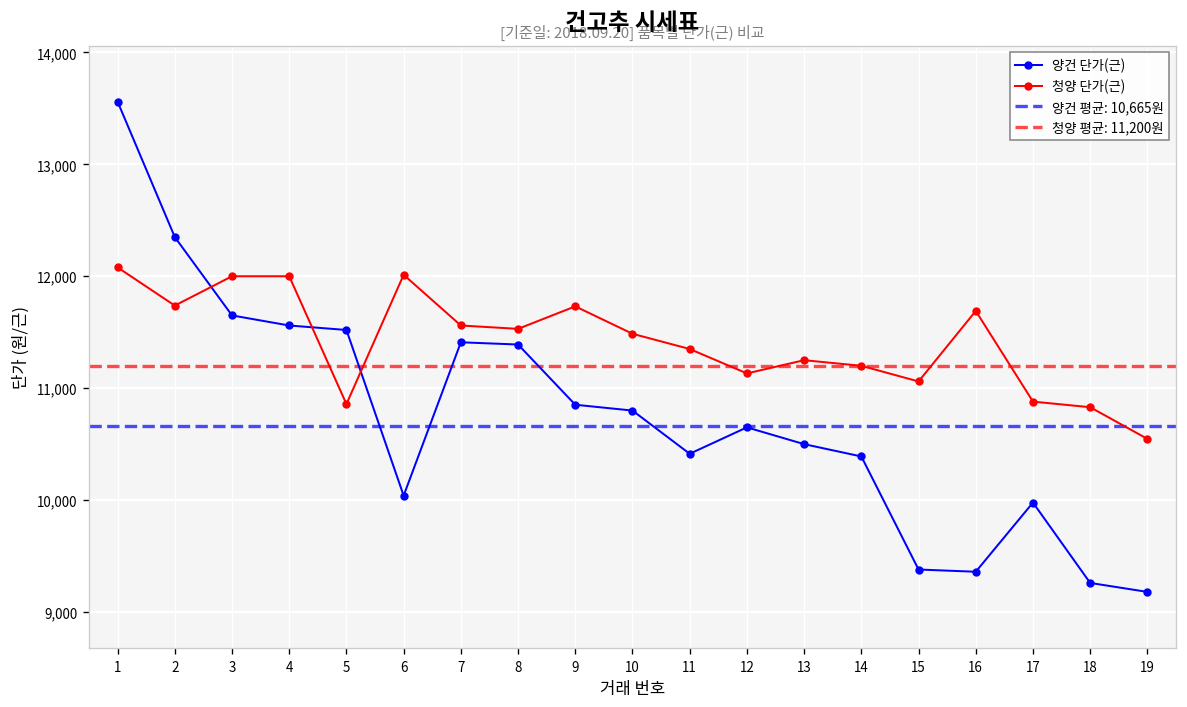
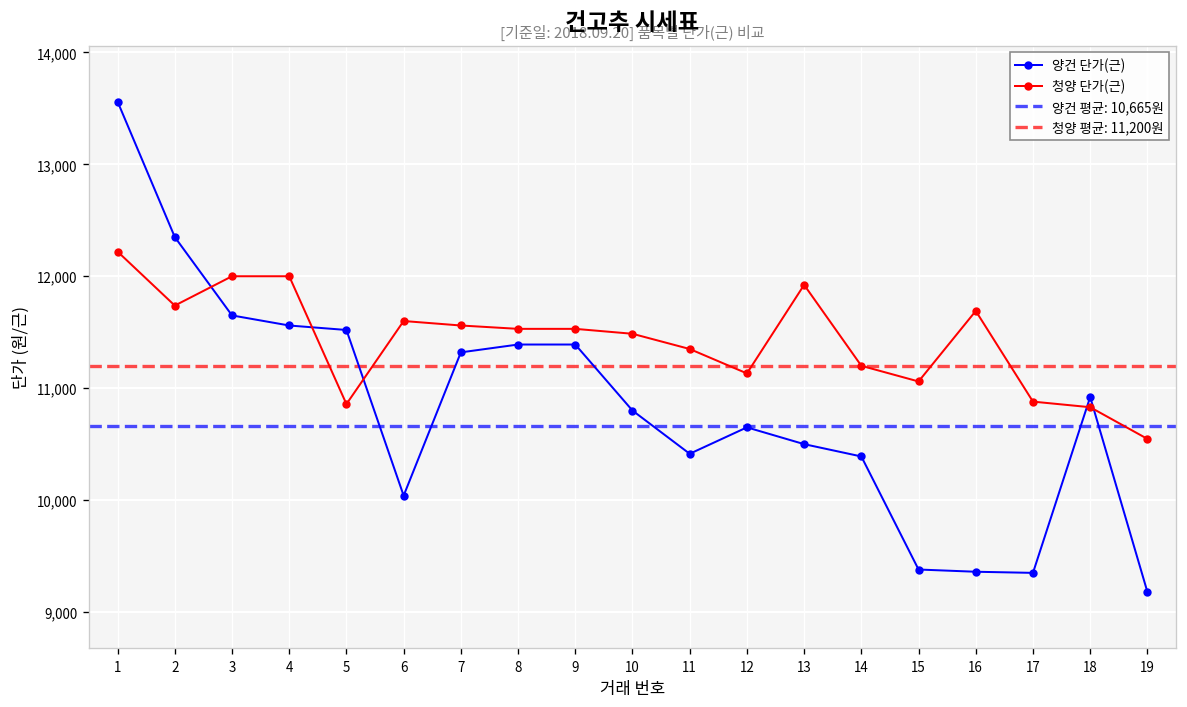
청양 단가(근), 1: 12,100 -> 12,200
청양 단가(근), 6: 12,000 -> 11,600
양건 단가(근), 7: 11,400 -> 11,300
양건 단가(근), 9: 10,900 -> 11,400
청양 단가(근), 9: 11,700 -> 11,500
청양 단가(근), 13: 11,300 -> 11,900
양건 단가(근), 17: 10,000 -> 9,400
양건 단가(근), 18: 9,300 -> 10,900
